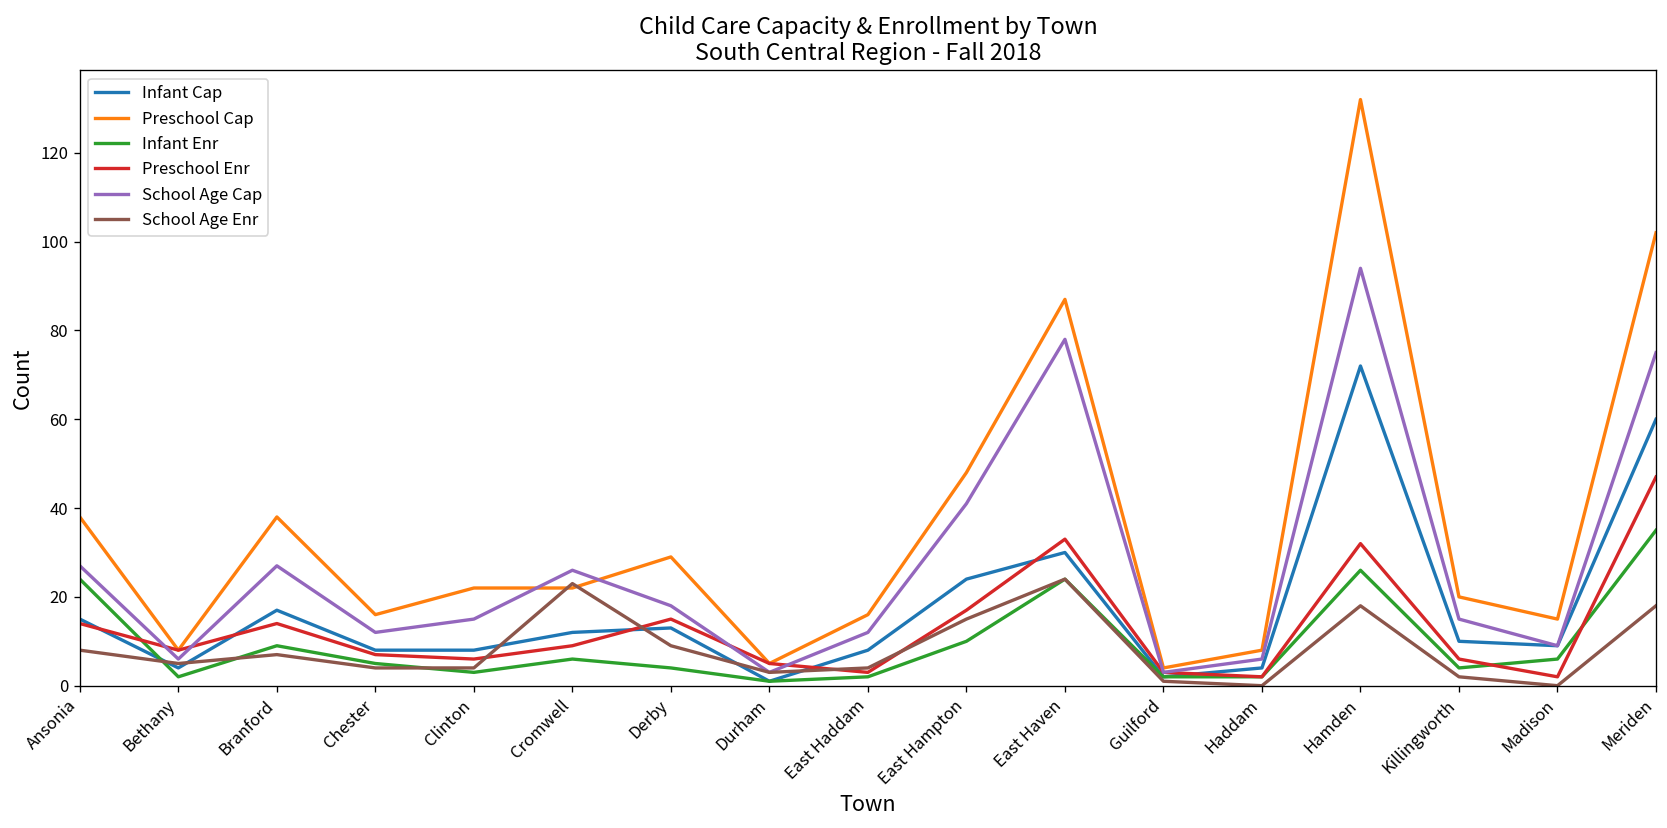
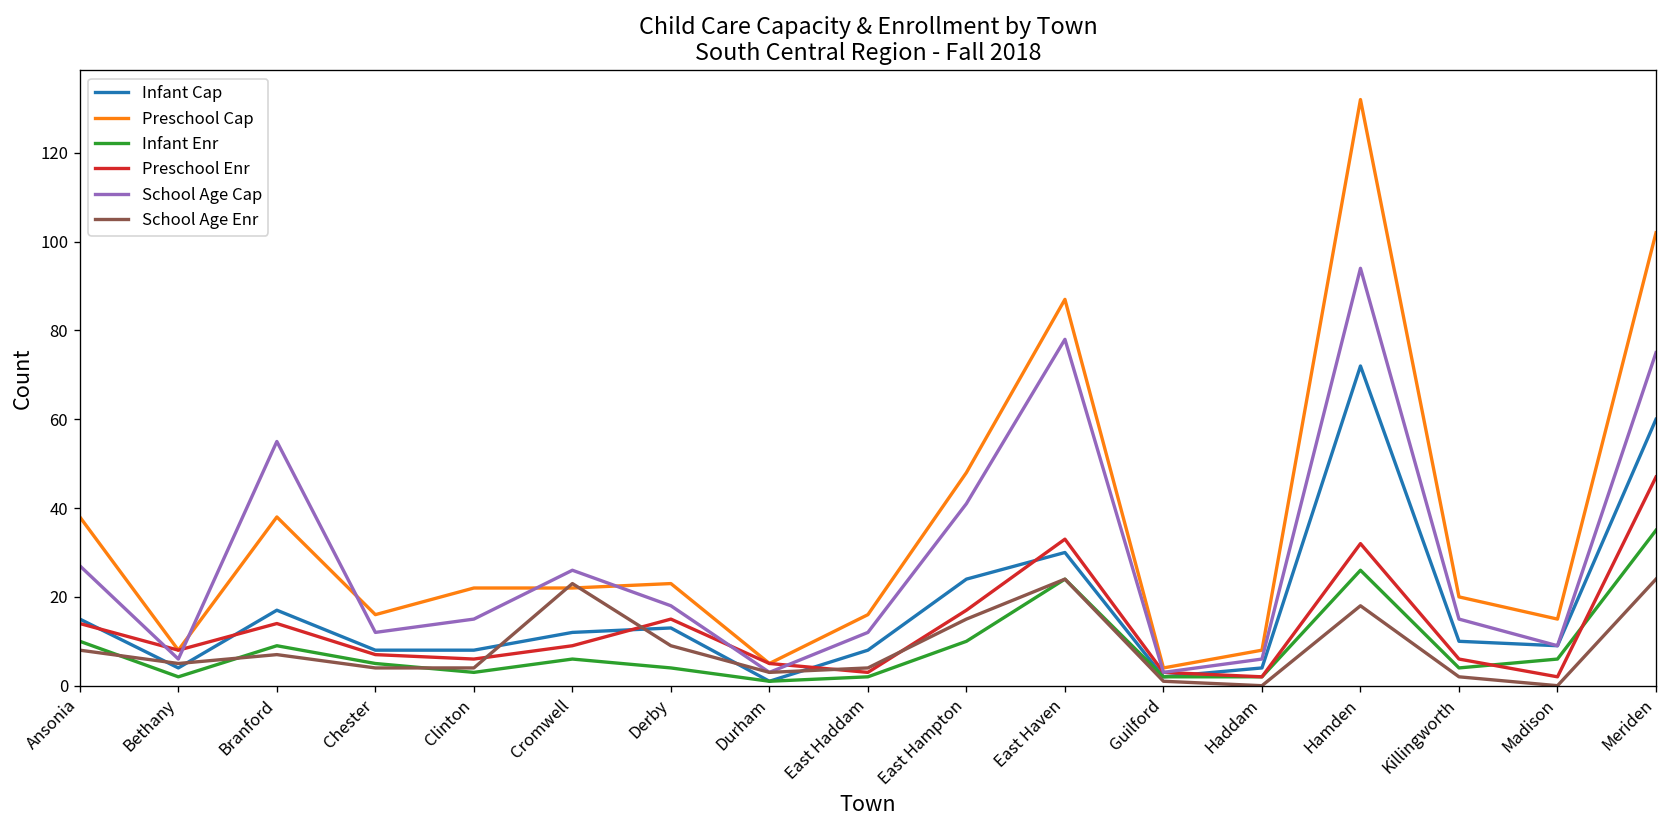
Infant Enr, Ansonia: 24 -> 10
School Age Cap, Branford: 27 -> 55
Preschool Cap, Derby: 29 -> 23
School Age Enr, Meriden: 18 -> 24
